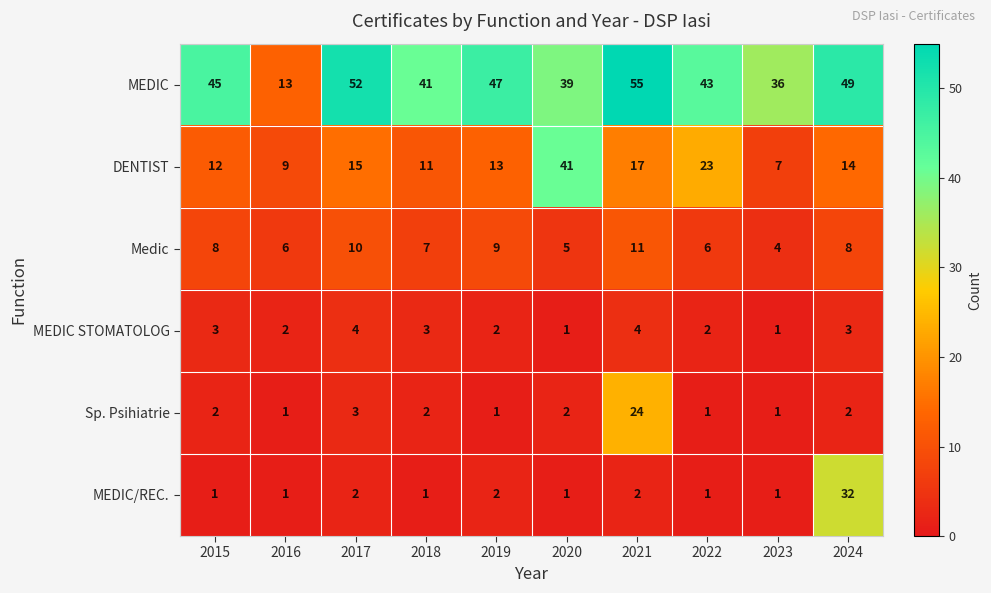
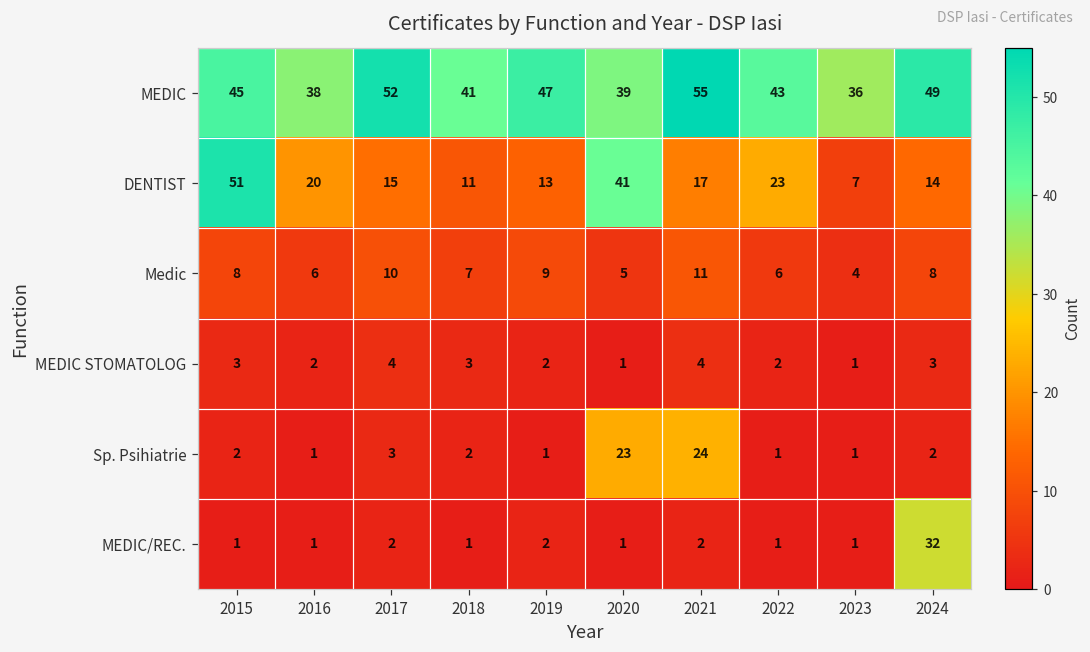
MEDIC, 2016: 13 -> 38
DENTIST, 2015: 12 -> 51
DENTIST, 2016: 9 -> 20
Sp. Psihiatrie, 2020: 2 -> 23
